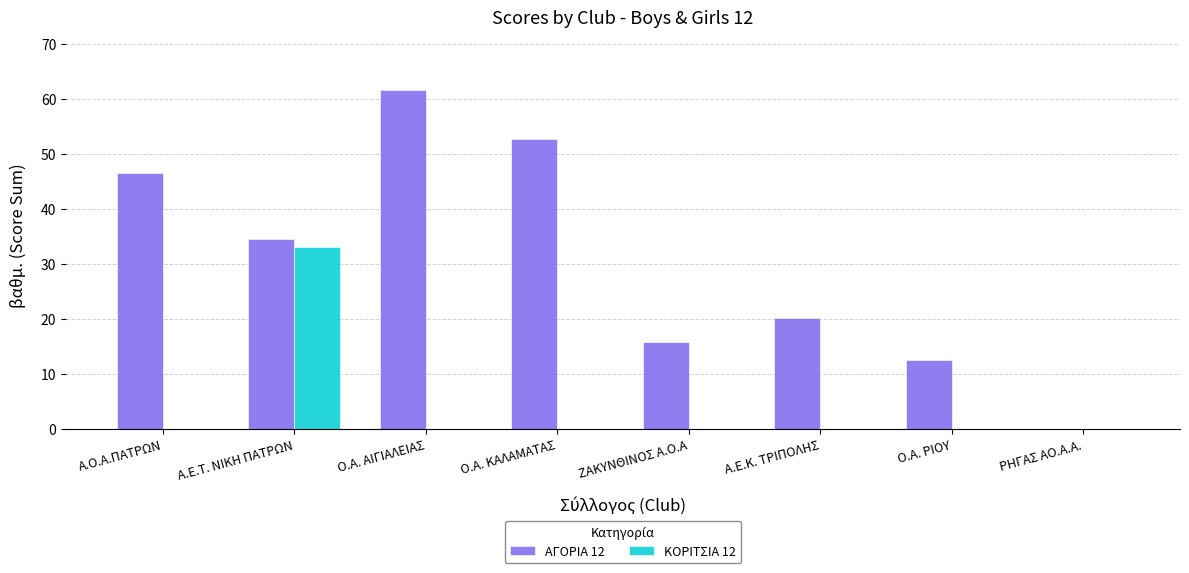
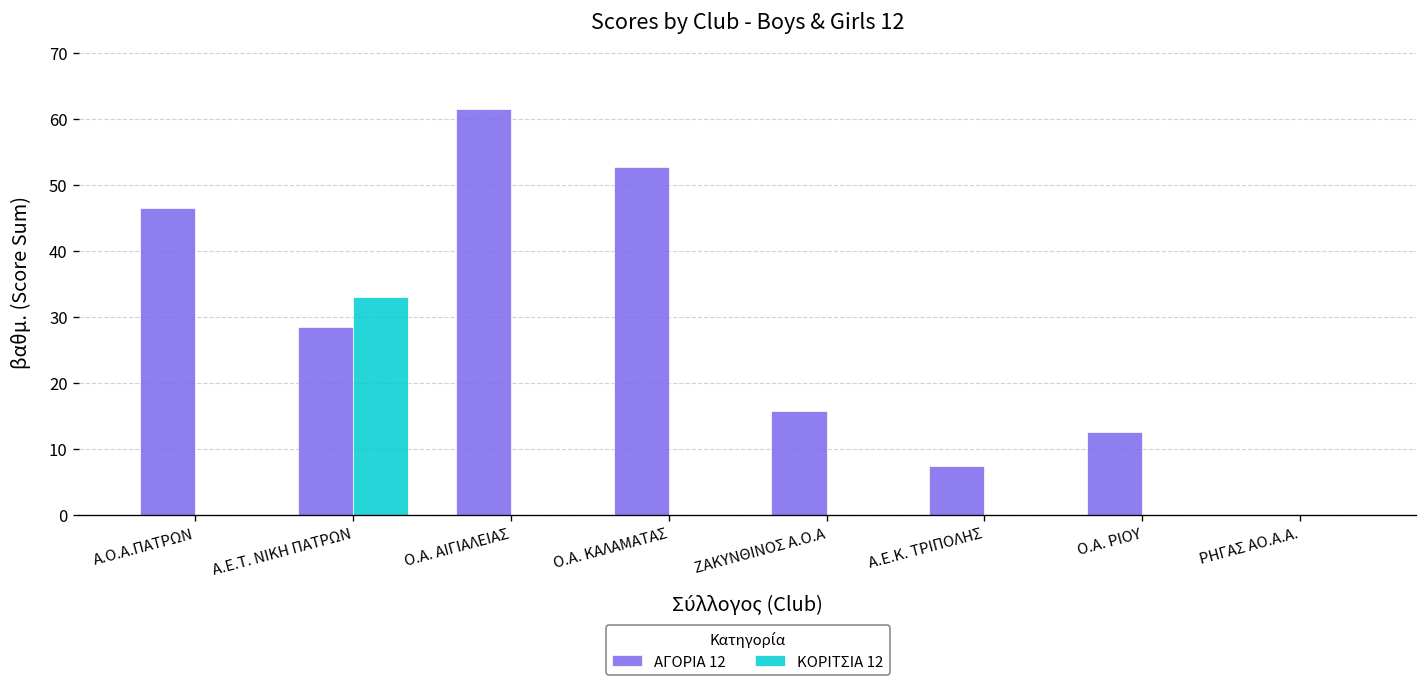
ΑΓΟΡΙΑ 12, Α.Ε.Τ. ΝΙΚΗ ΠΑΤΡΩΝ: 35 -> 29
ΑΓΟΡΙΑ 12, Α.Ε.Κ. ΤΡΙΠΟΛΗΣ: 20 -> 8
